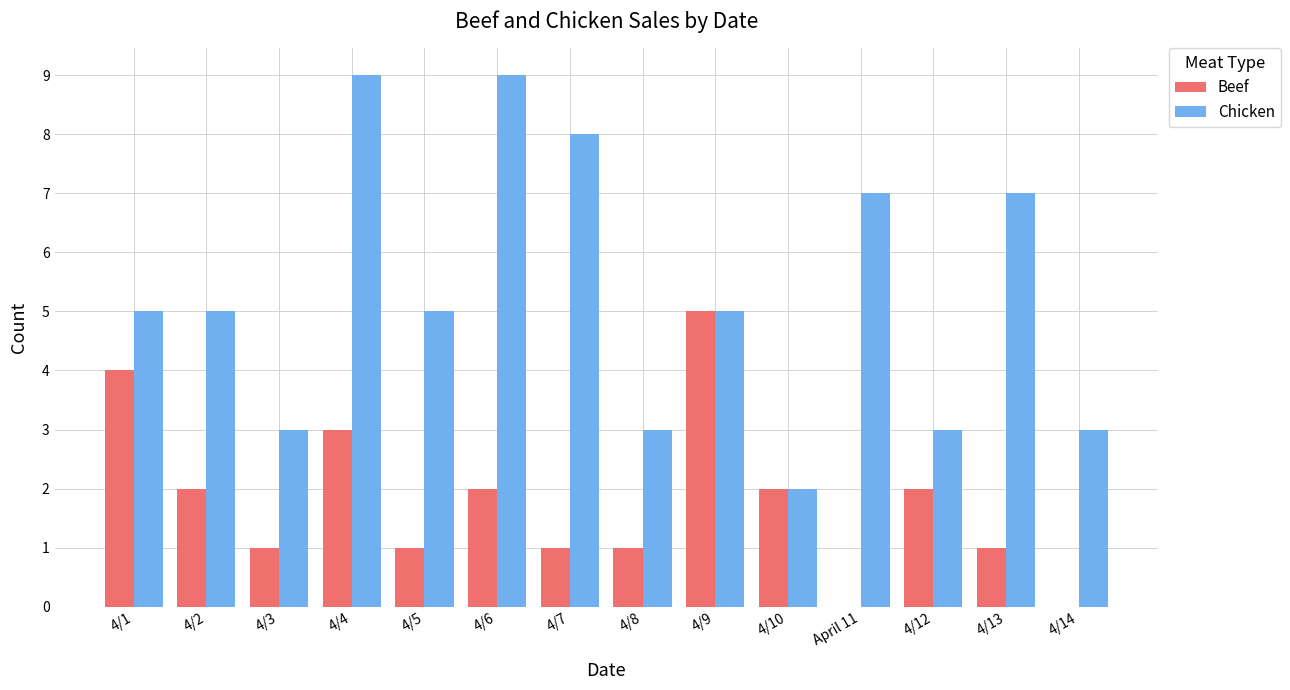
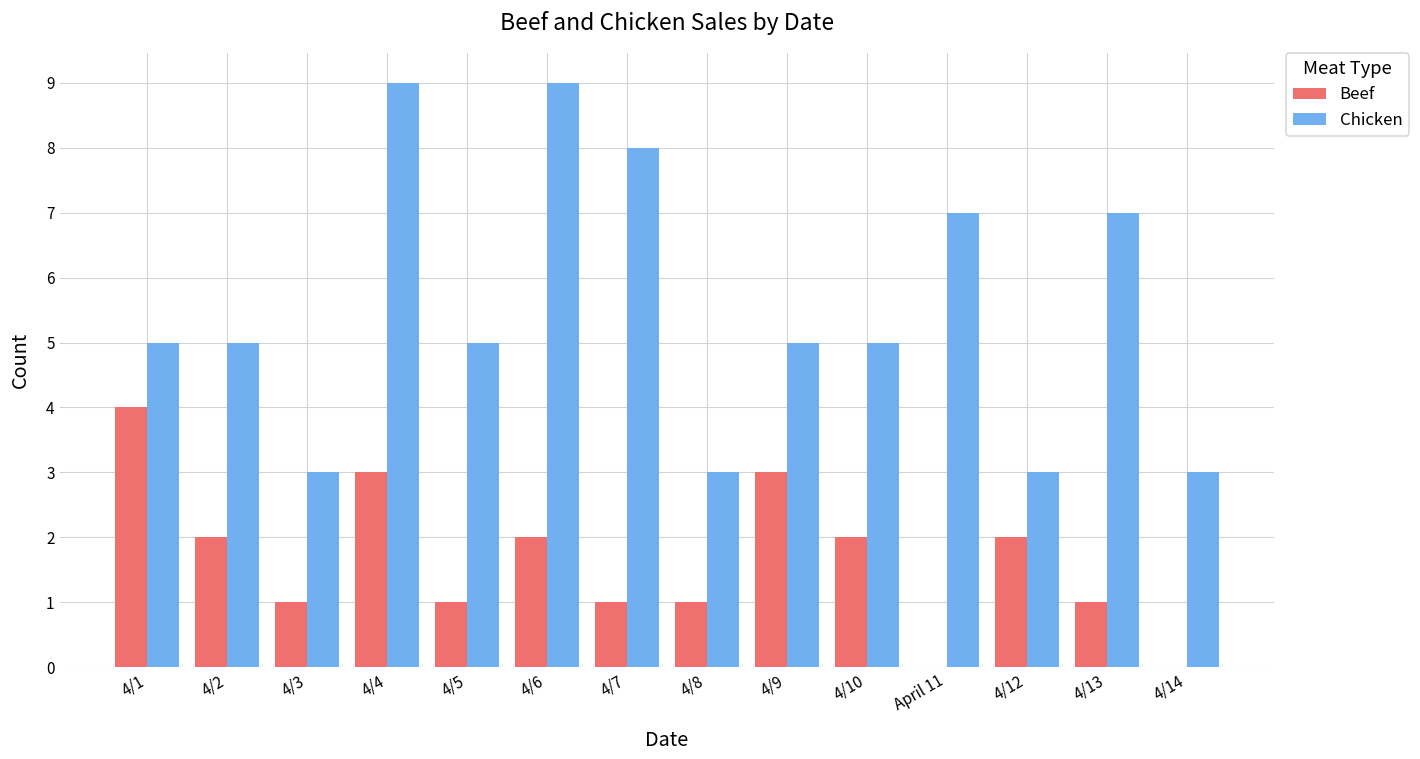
Beef, 4/9: 5 -> 3
Chicken, 4/10: 2 -> 5
